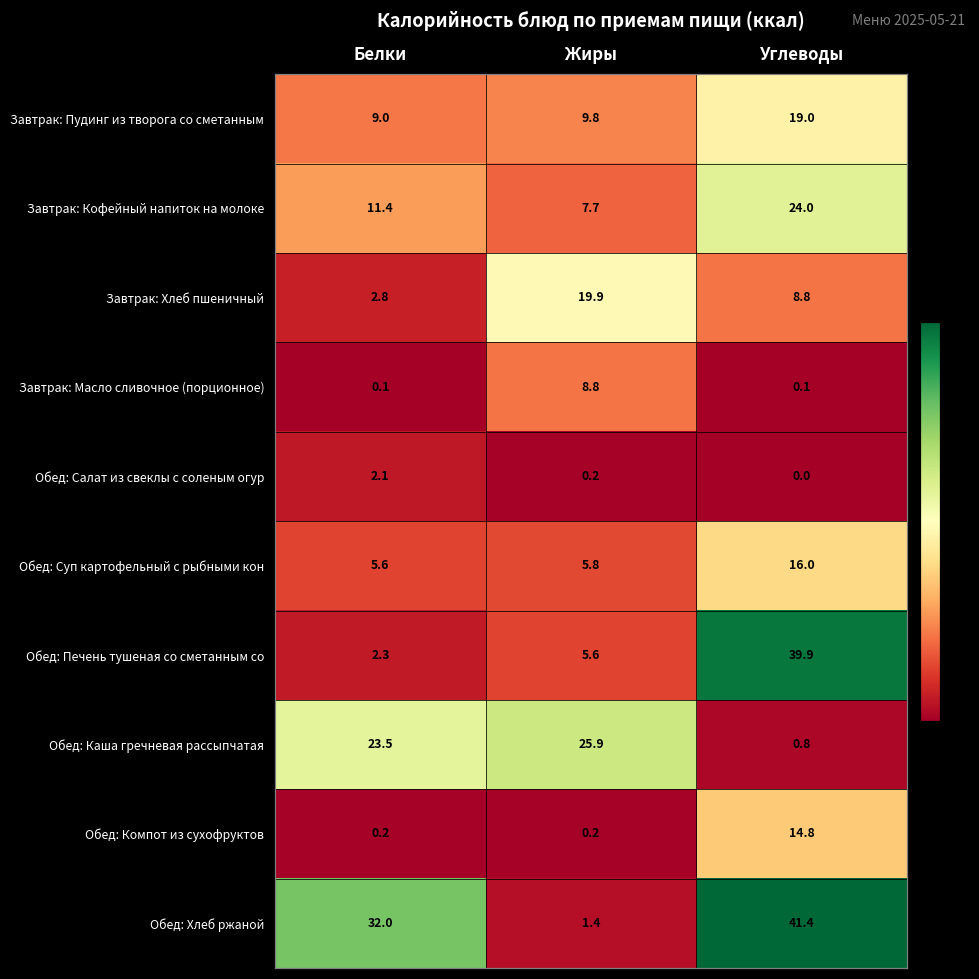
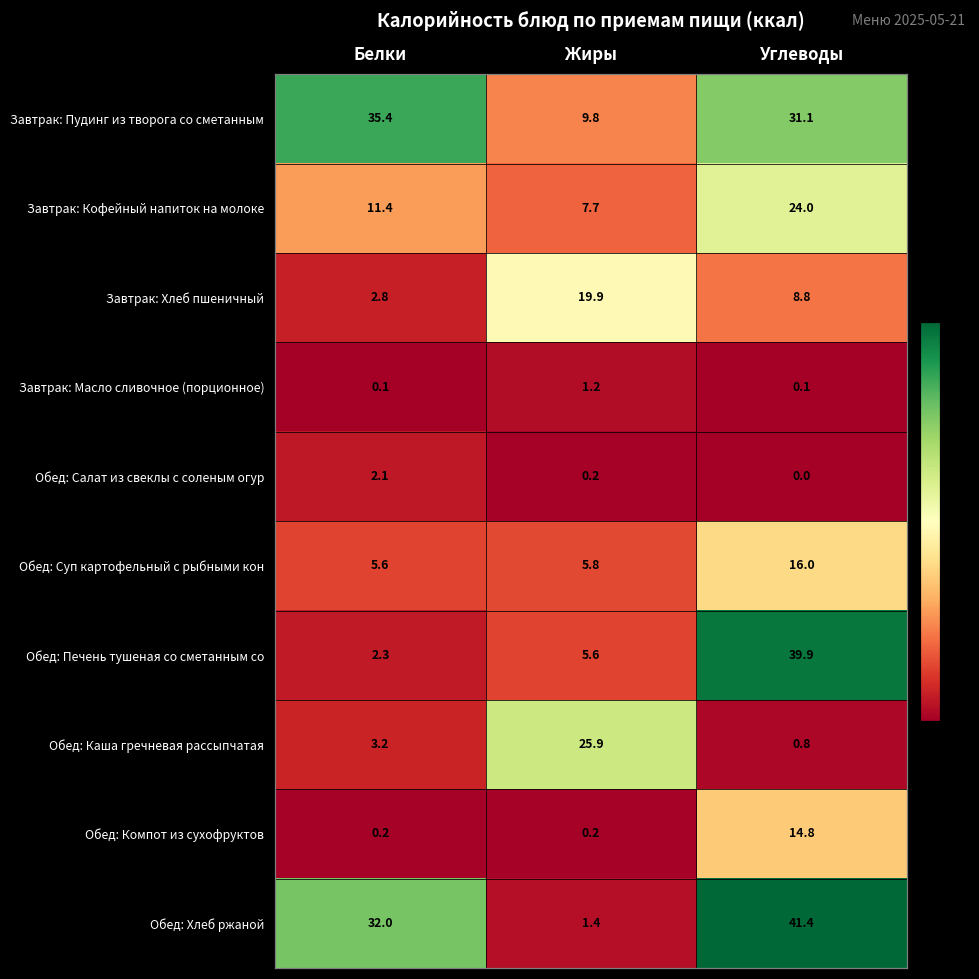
Завтрак: Пудинг из творога со сметанным, Белки: 9.0 -> 35.4
Завтрак: Пудинг из творога со сметанным, Углеводы: 19.0 -> 31.1
Завтрак: Масло сливочное (порционное), Жиры: 8.8 -> 1.2
Обед: Каша гречневая рассыпчатая, Белки: 23.5 -> 3.2
